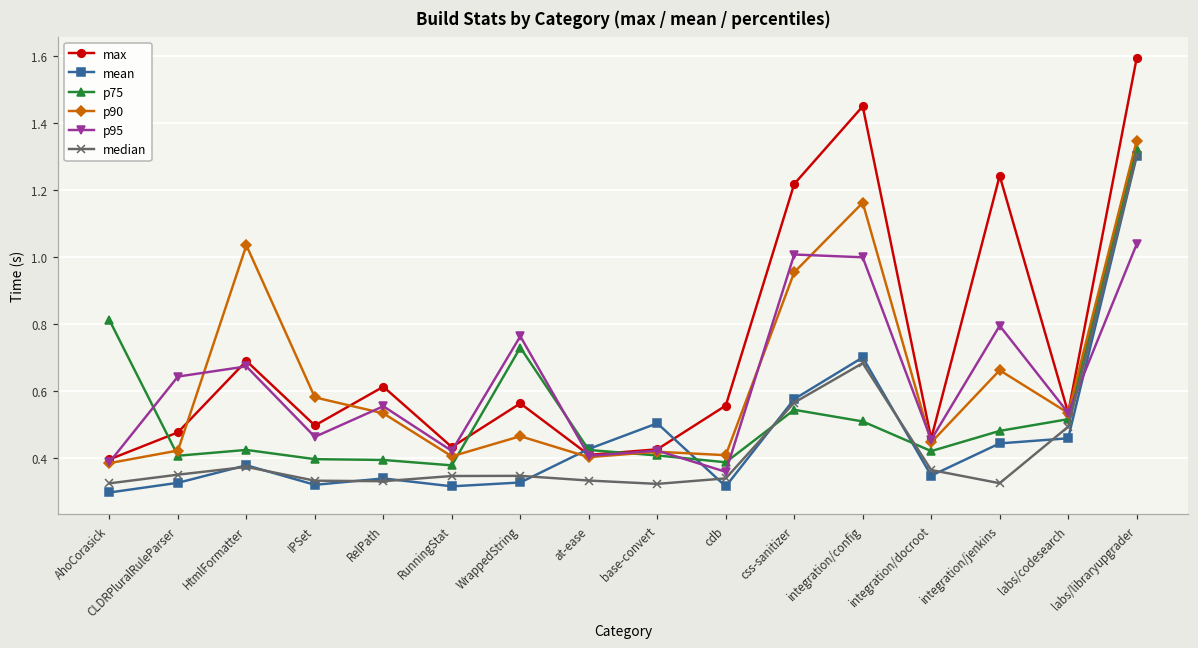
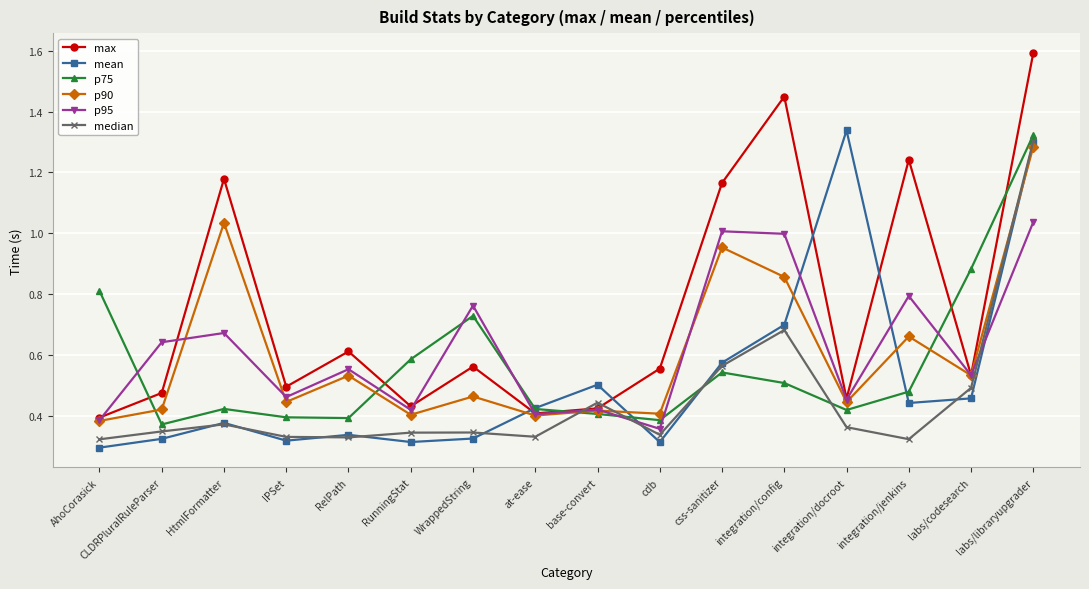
p75, CLDRPluralRuleParser: 0.41 -> 0.37
max, HtmlFormatter: 0.69 -> 1.18
p90, IPSet: 0.58 -> 0.45
p75, RunningStat: 0.38 -> 0.59
median, base-convert: 0.32 -> 0.44
max, css-sanitizer: 1.22 -> 1.17
p90, integration/config: 1.16 -> 0.86
mean, integration/docroot: 0.35 -> 1.34
p75, labs/codesearch: 0.51 -> 0.88
p90, labs/libraryupgrader: 1.35 -> 1.28
